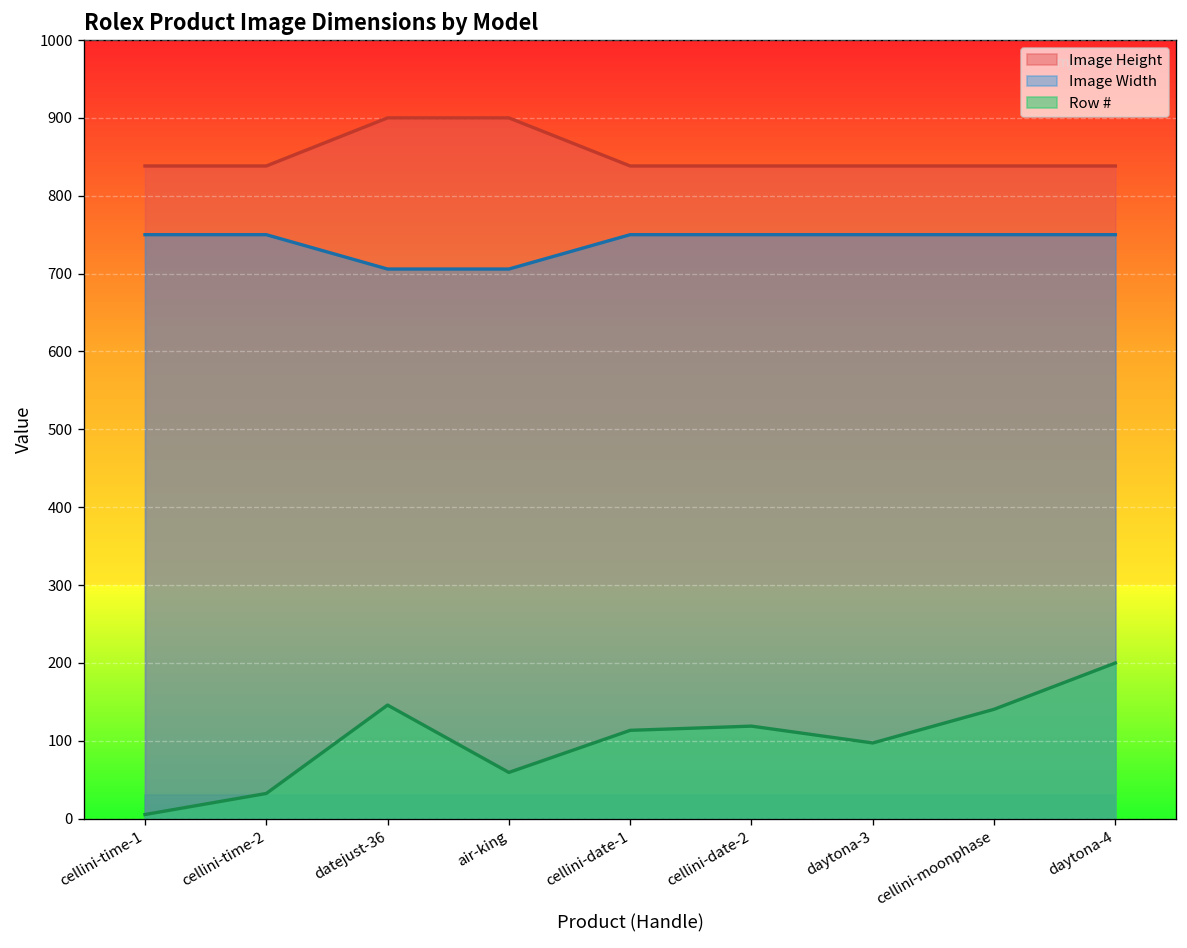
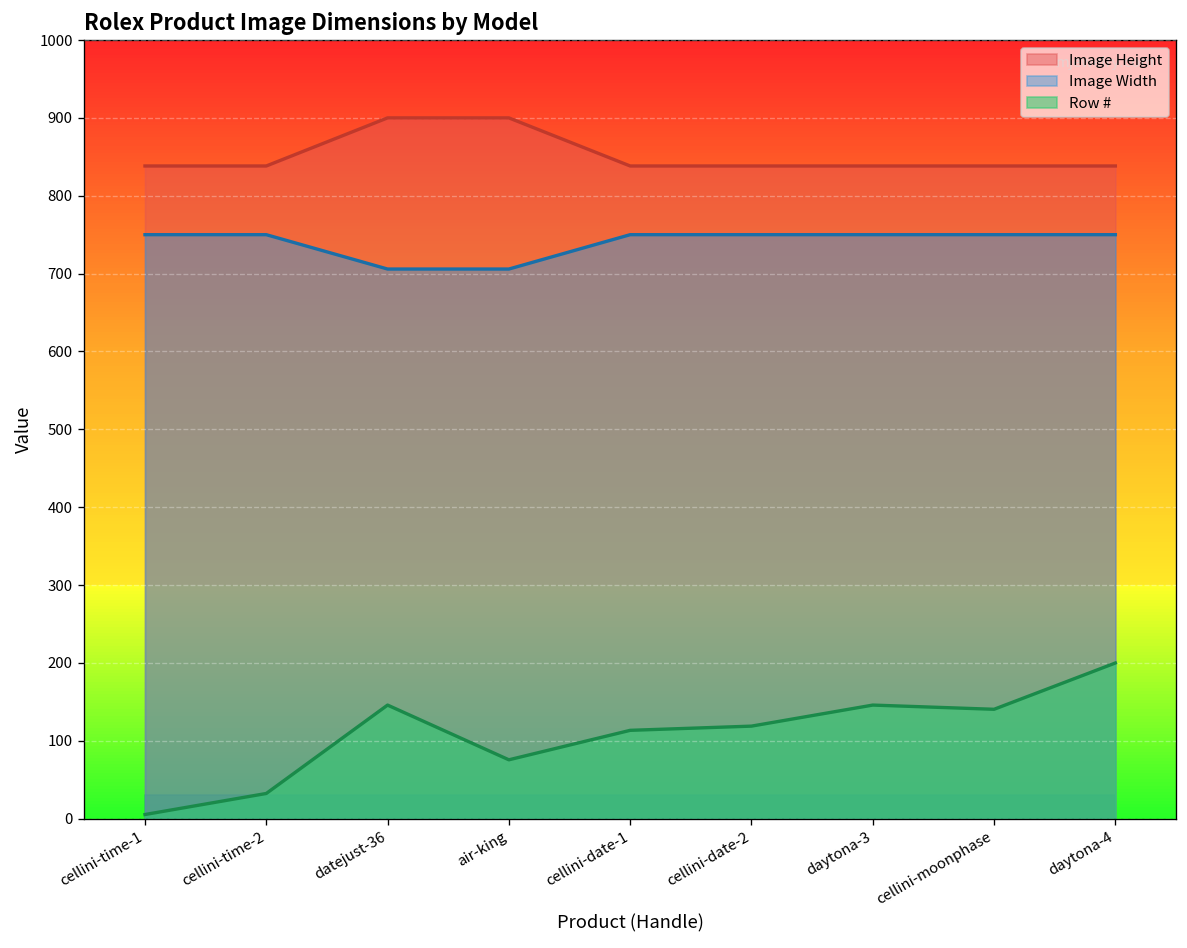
Row #, air-king: 60 -> 80
Row #, daytona-3: 100 -> 150
